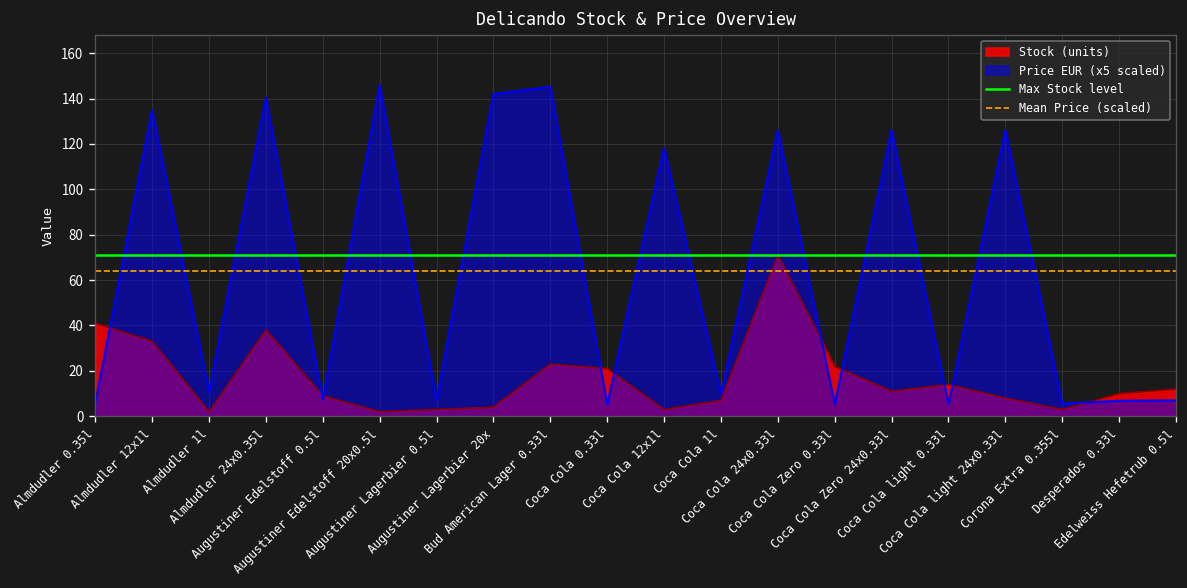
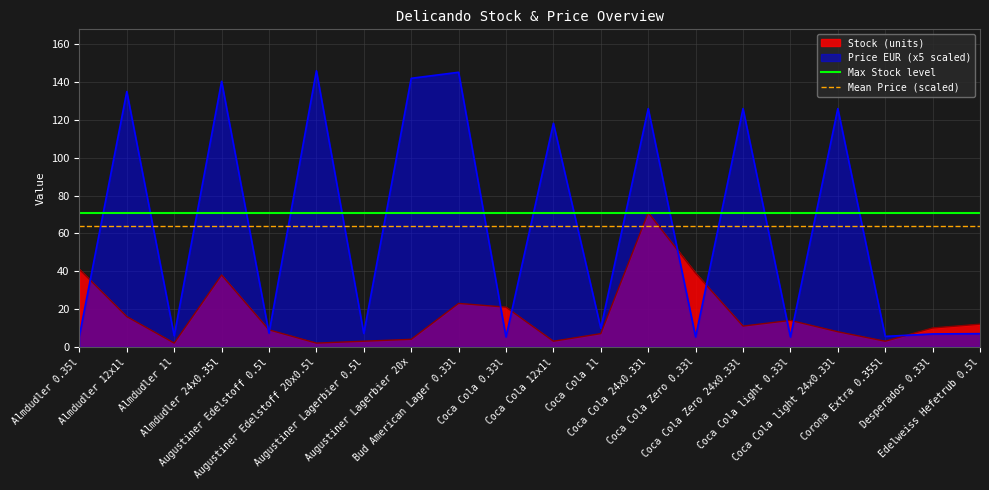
Stock (units), Almdudler 12x1l: 33 -> 16
Price EUR (x5 scaled), Almdudler 1l: 11 -> 6
Stock (units), Coca Cola Zero 0.33l: 22 -> 39
